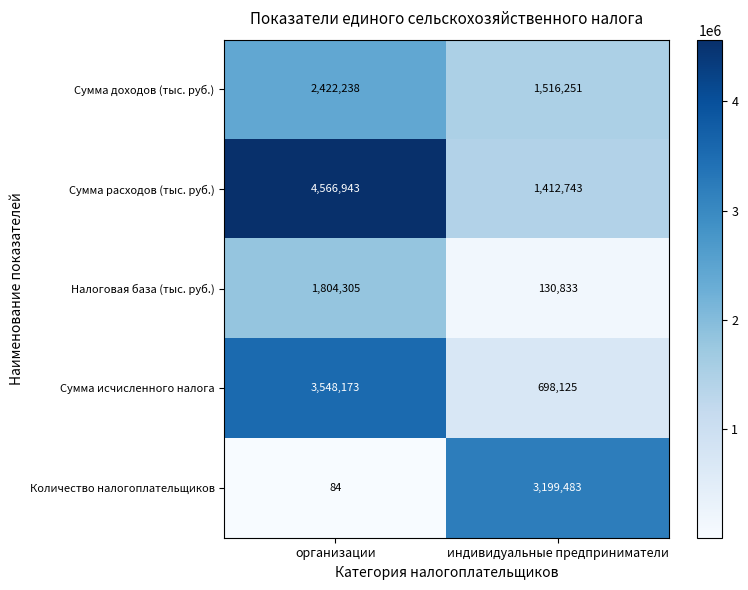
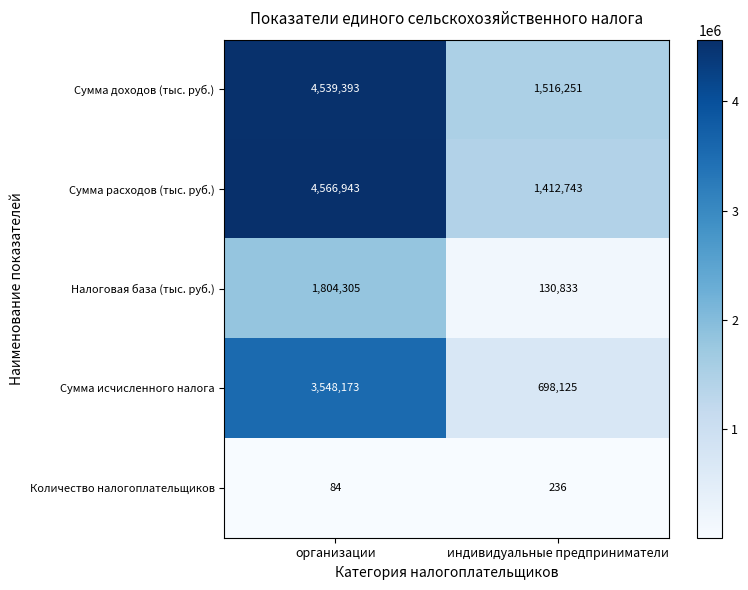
Сумма доходов (тыс. руб.), организации: 2,422,238 -> 4,539,393
Количество налогоплательщиков, индивидуальные предприниматели: 3,199,483 -> 236
